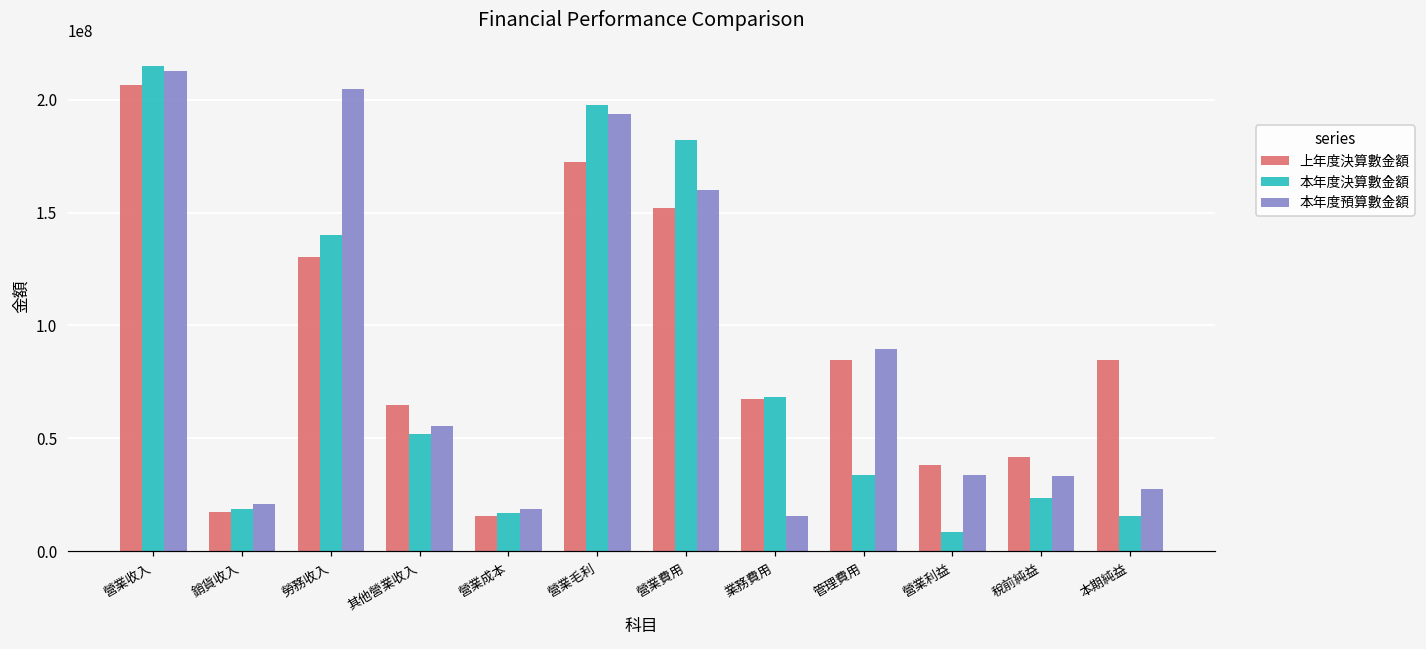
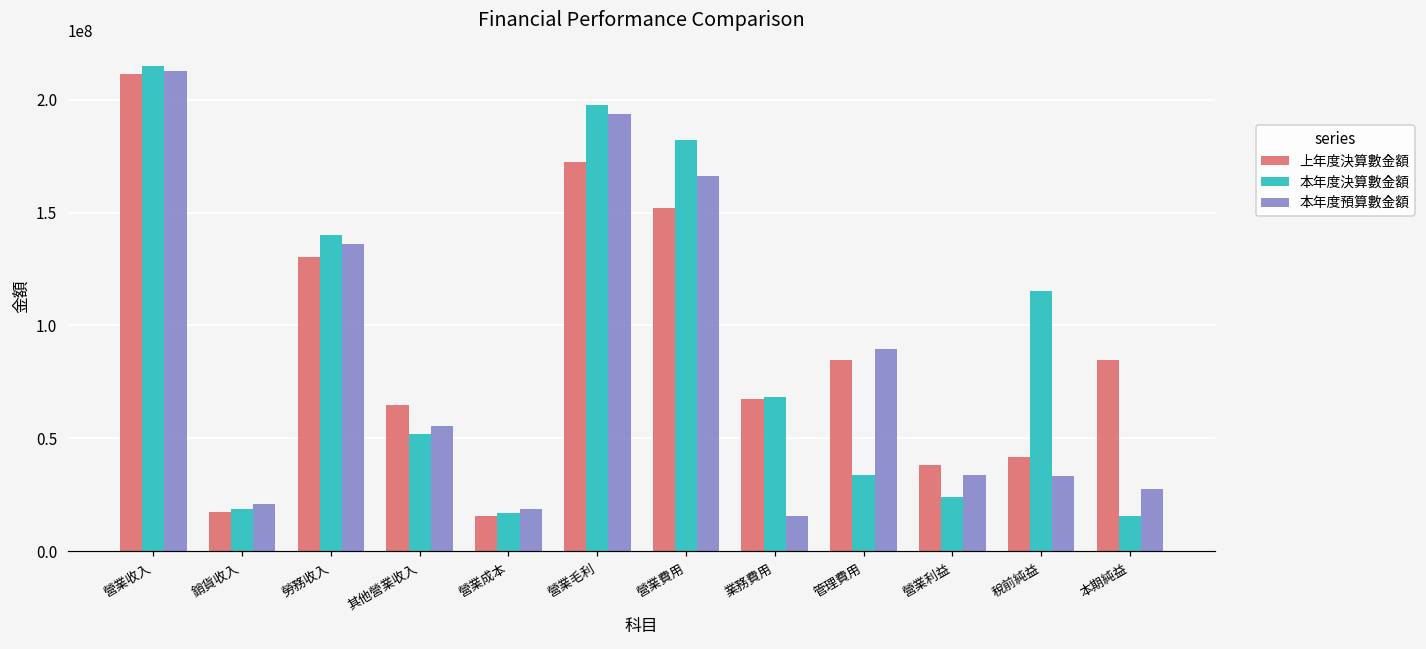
上年度決算數金額, 營業收入: 206000000 -> 211000000
本年度預算數金額, 勞務收入: 205000000 -> 136000000
本年度預算數金額, 營業費用: 160000000 -> 166000000
本年度決算數金額, 營業利益: 9000000 -> 24000000
本年度決算數金額, 稅前純益: 24000000 -> 115000000
